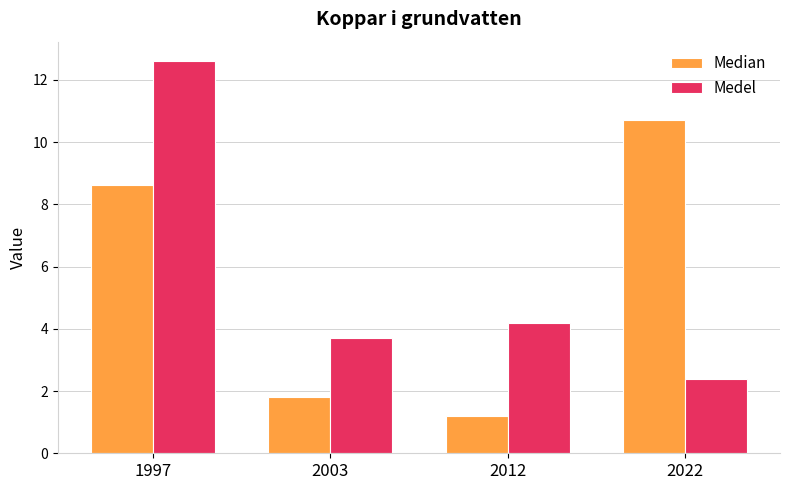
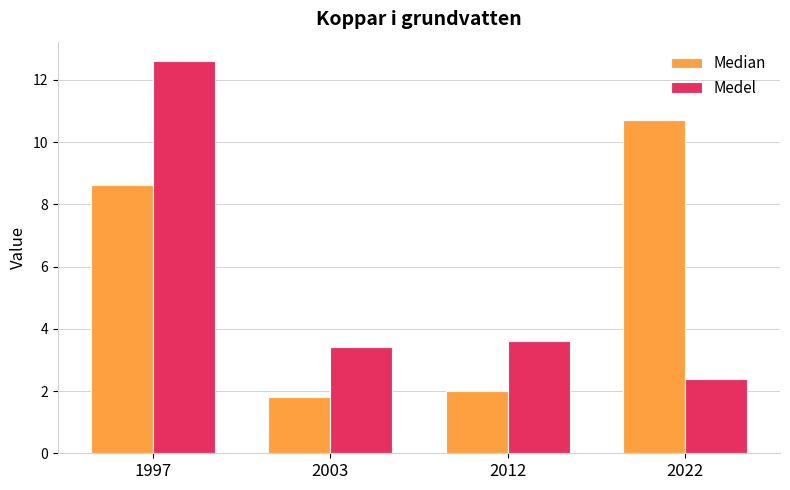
Medel, 2003: 3.7 -> 3.4
Median, 2012: 1.2 -> 2.0
Medel, 2012: 4.2 -> 3.6
